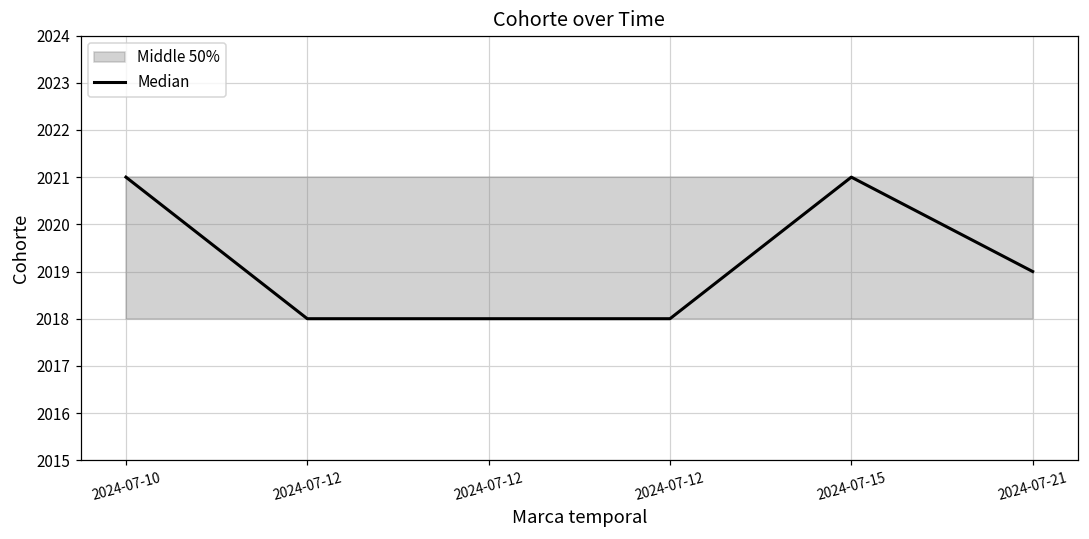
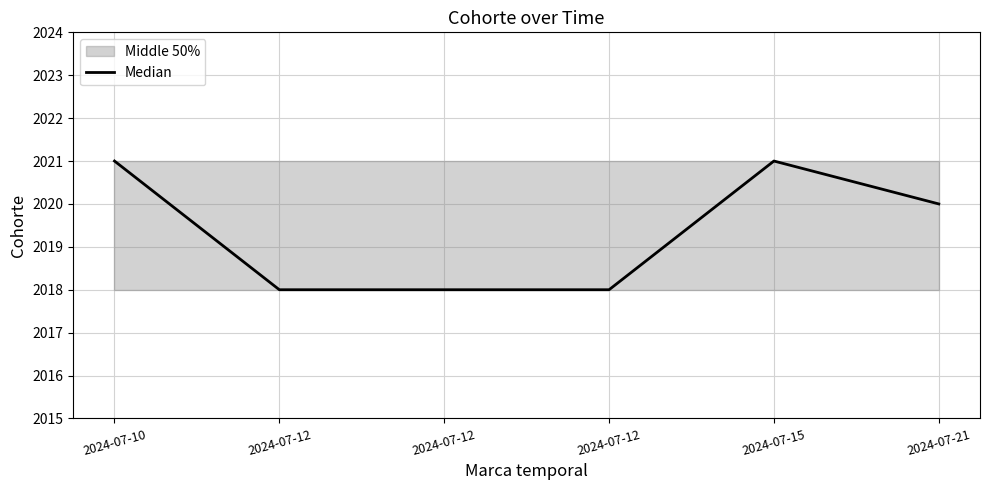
Median, 2024-07-21: 2019 -> 2020
